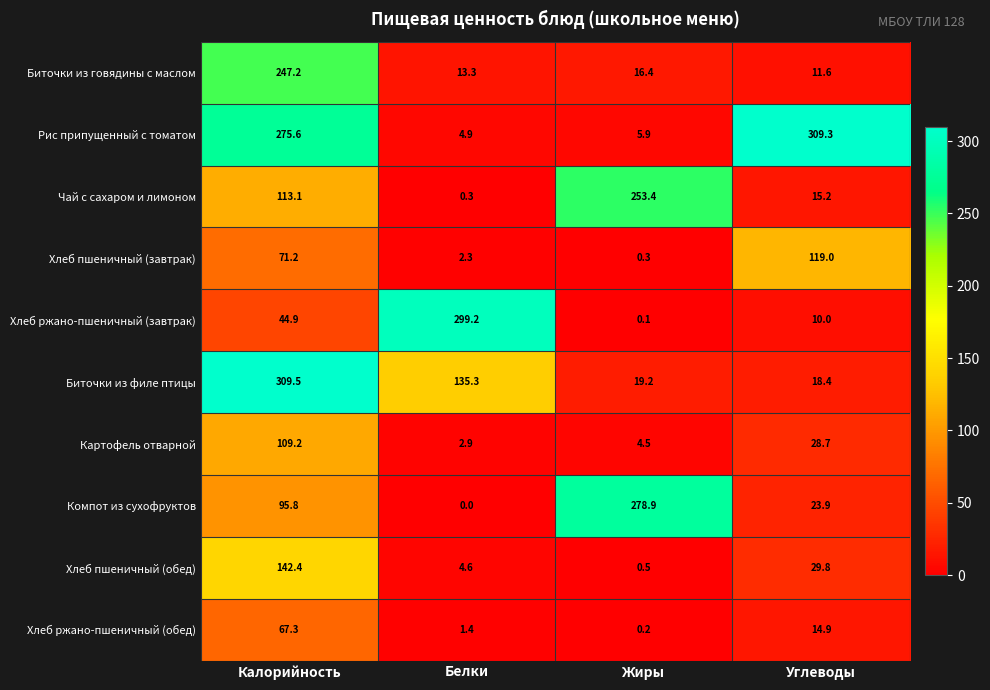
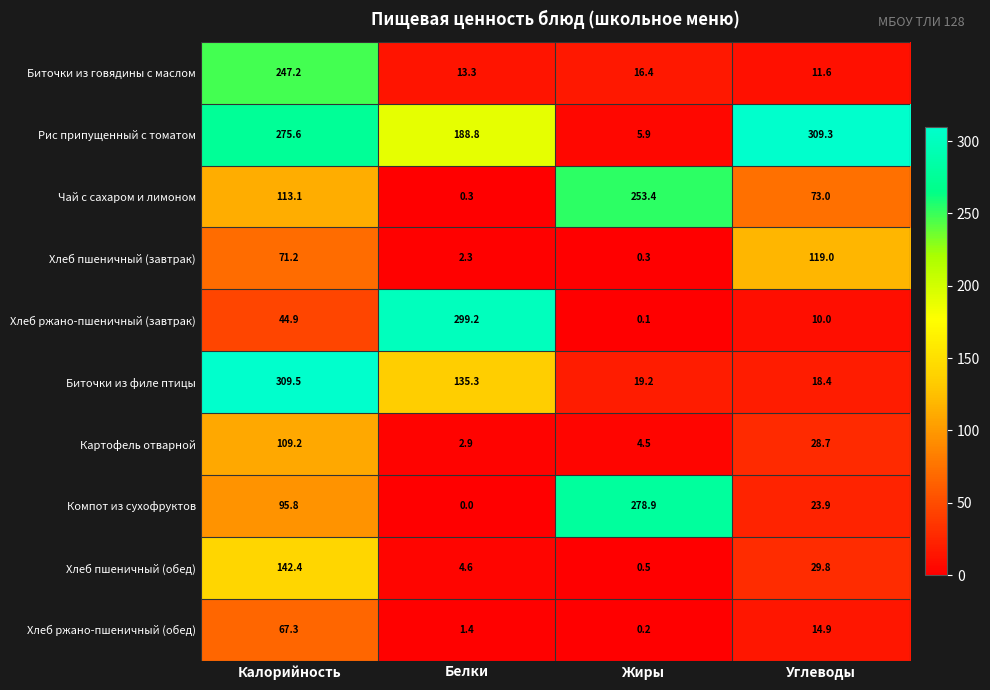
Рис припущенный с томатом, Белки: 4.9 -> 188.8
Чай с сахаром и лимоном, Углеводы: 15.2 -> 73.0
